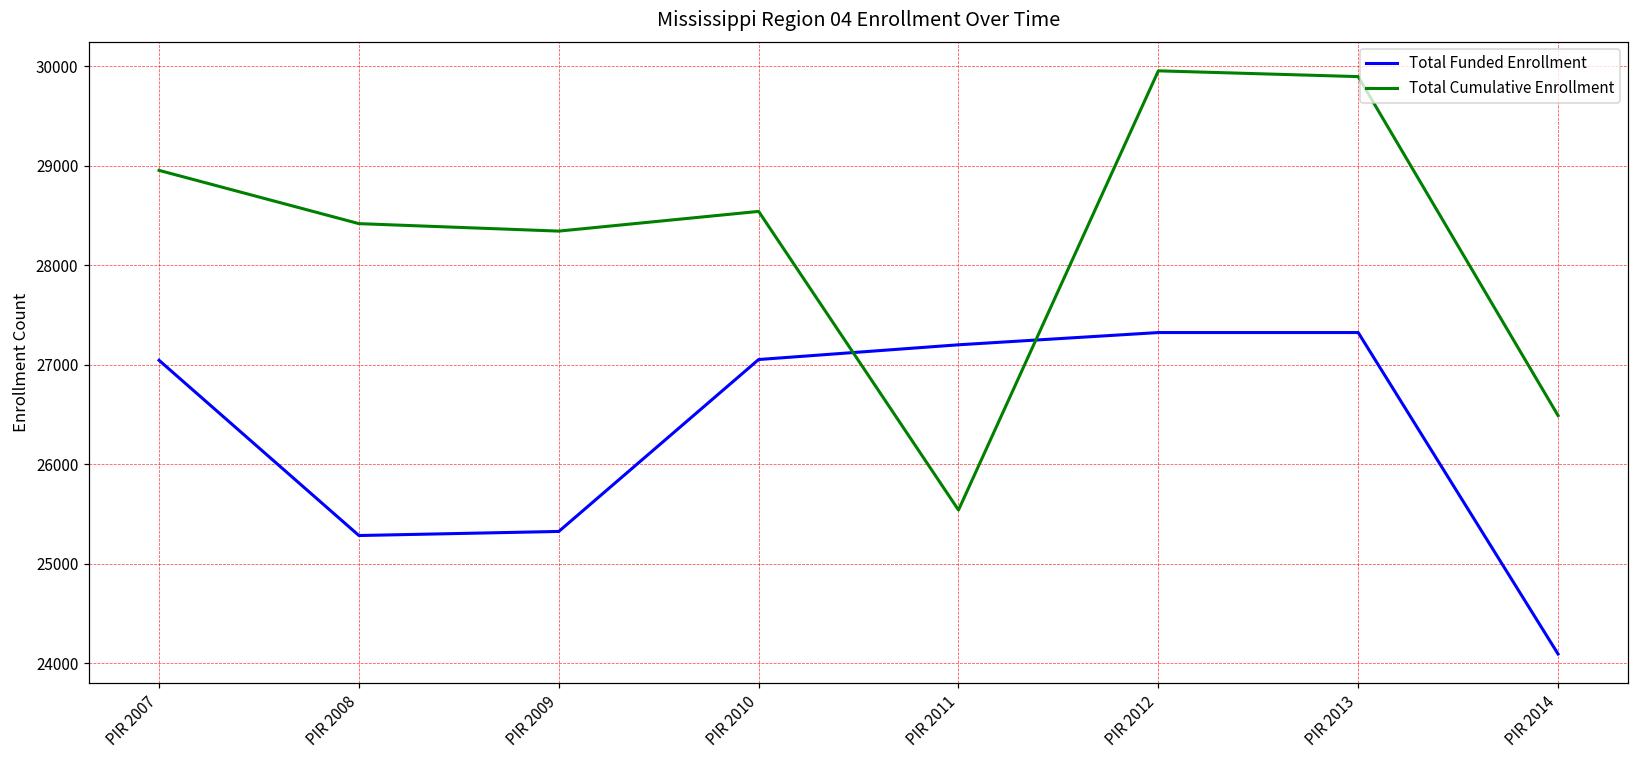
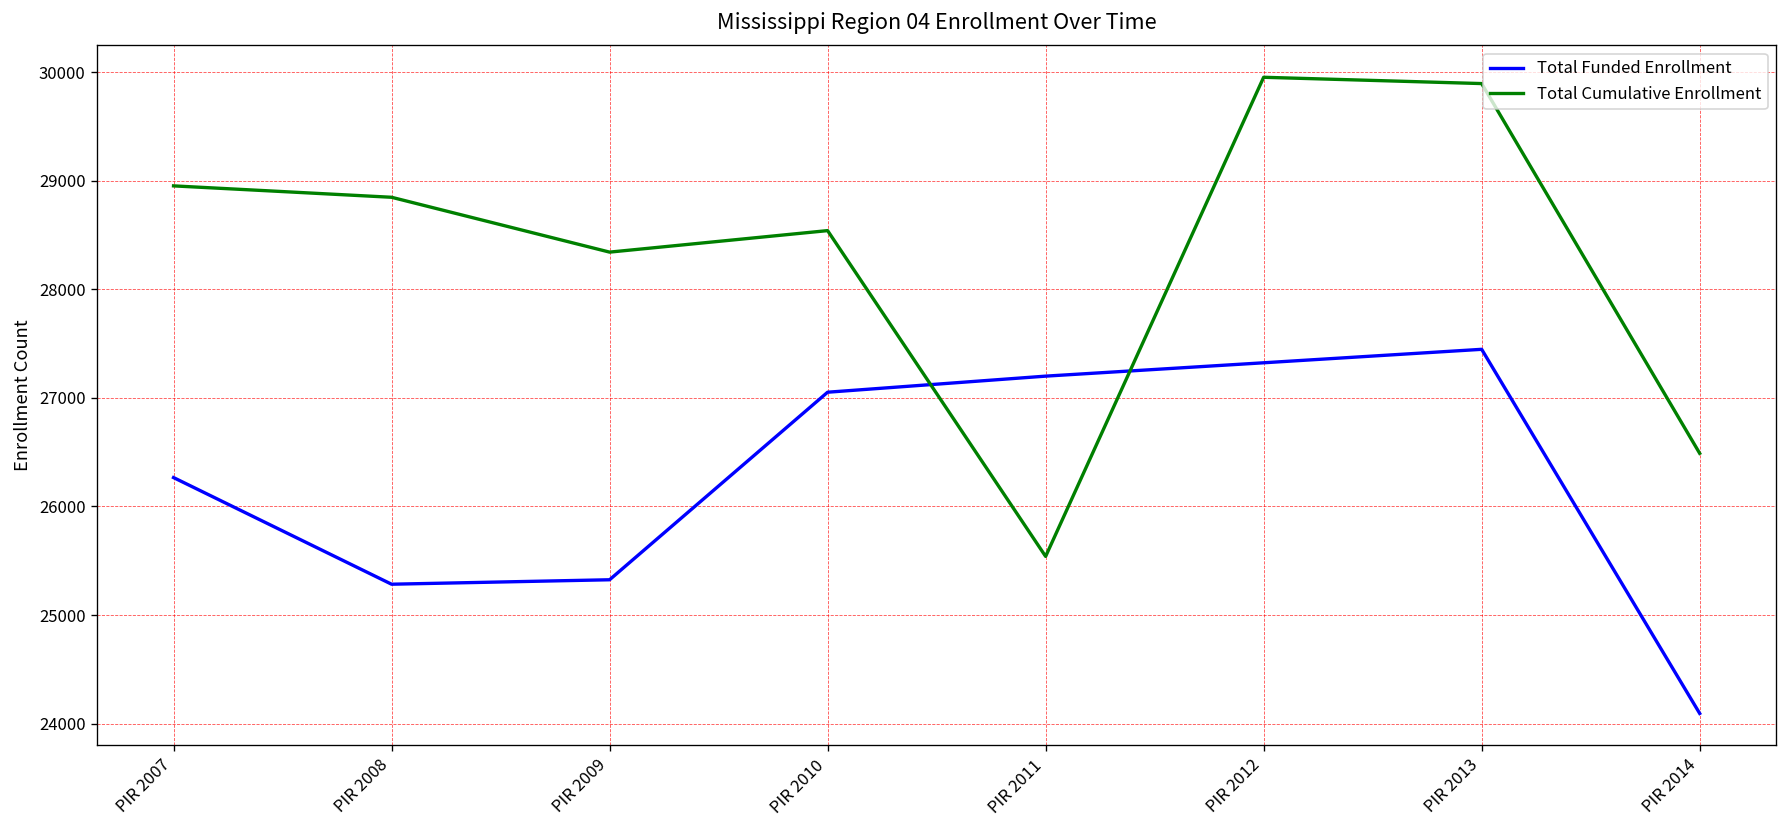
Total Funded Enrollment, PIR 2007: 27000 -> 26300
Total Cumulative Enrollment, PIR 2008: 28400 -> 28800
Total Funded Enrollment, PIR 2013: 27300 -> 27400
